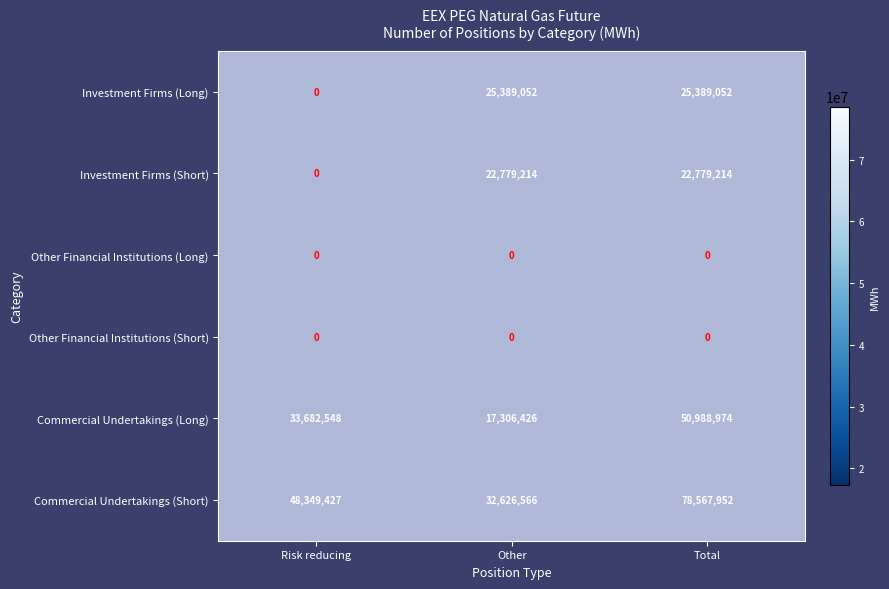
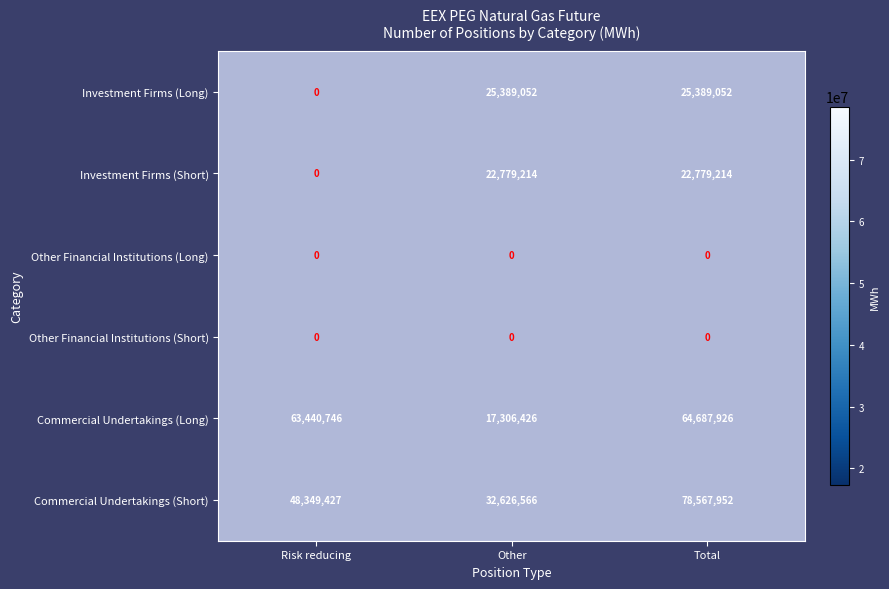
Commercial Undertakings (Long), Risk reducing: 33,682,548 -> 63,440,746
Commercial Undertakings (Long), Total: 50,988,974 -> 64,687,926
